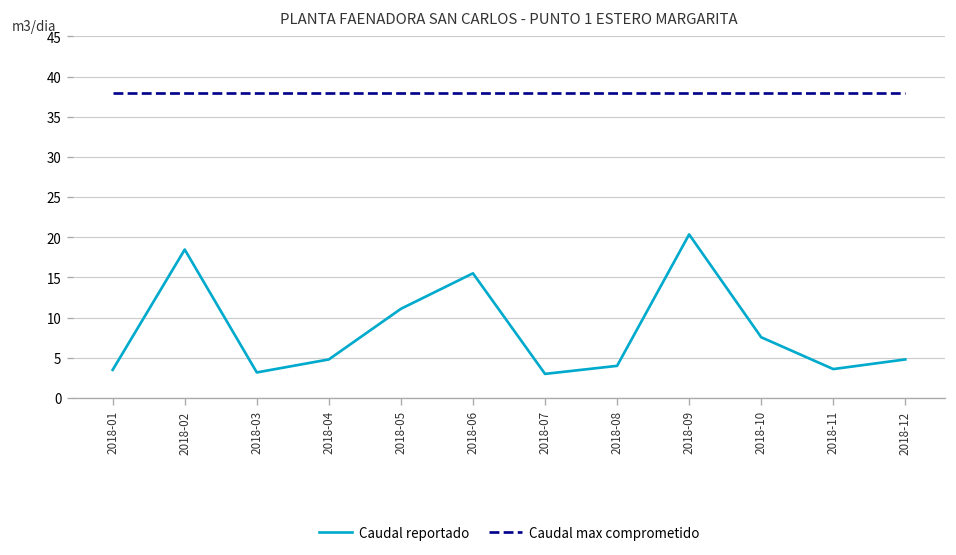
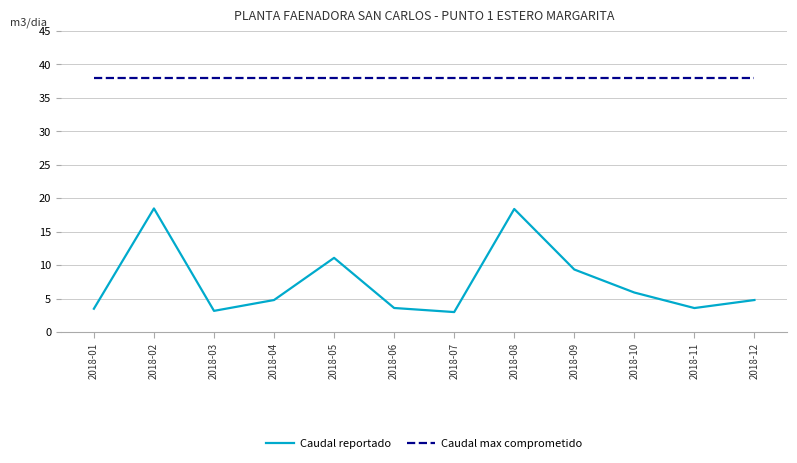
Caudal reportado, 2018-06: 16 -> 4
Caudal reportado, 2018-08: 4 -> 18
Caudal reportado, 2018-09: 20 -> 9
Caudal reportado, 2018-10: 8 -> 6
